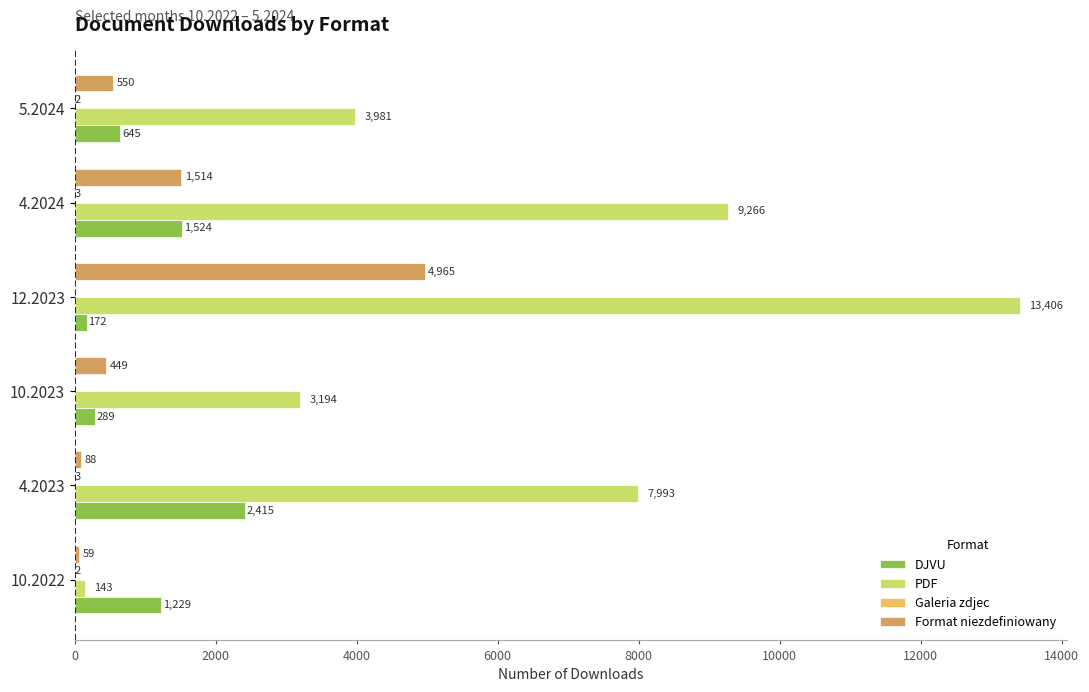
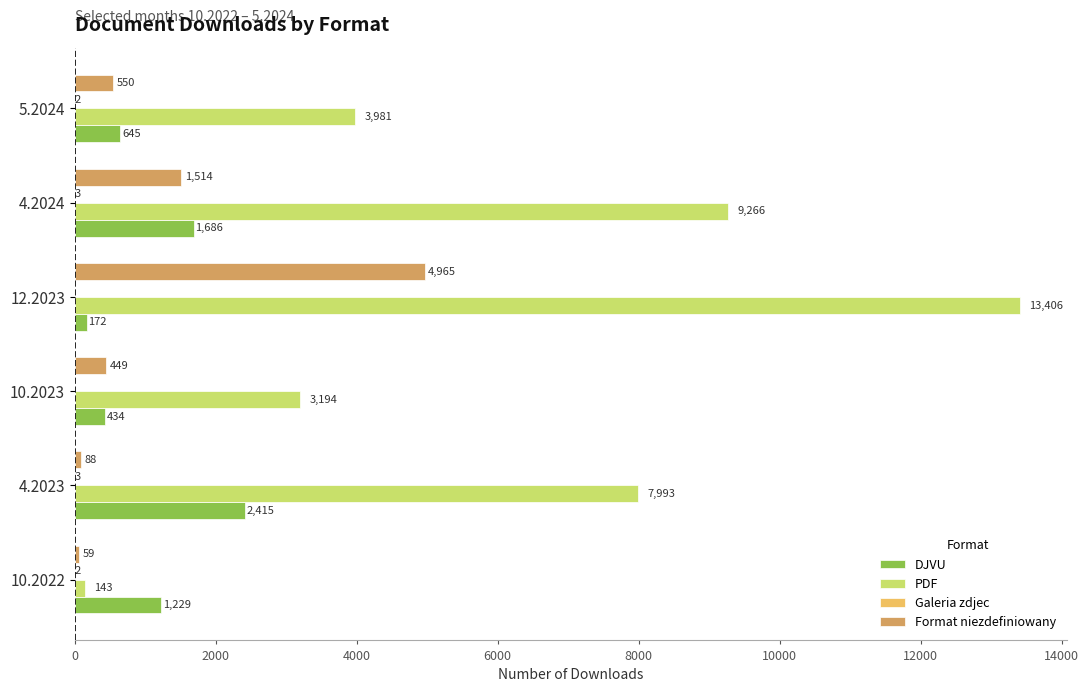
DJVU, 4.2024: 1,524 -> 1,686
DJVU, 10.2023: 289 -> 434
